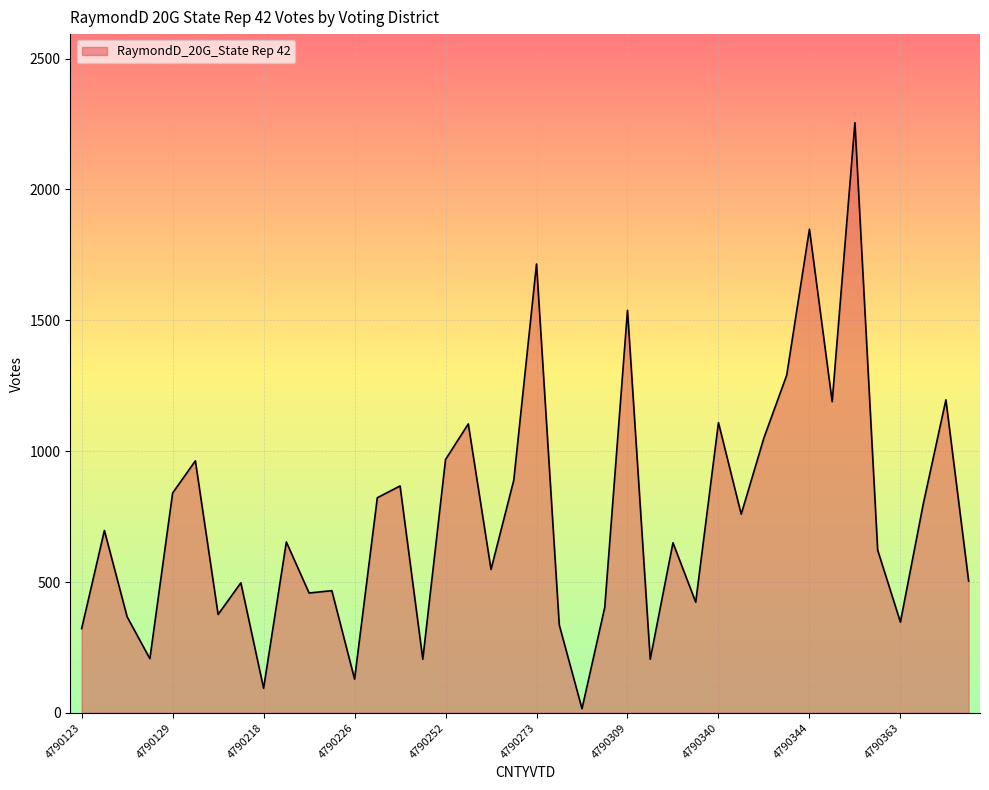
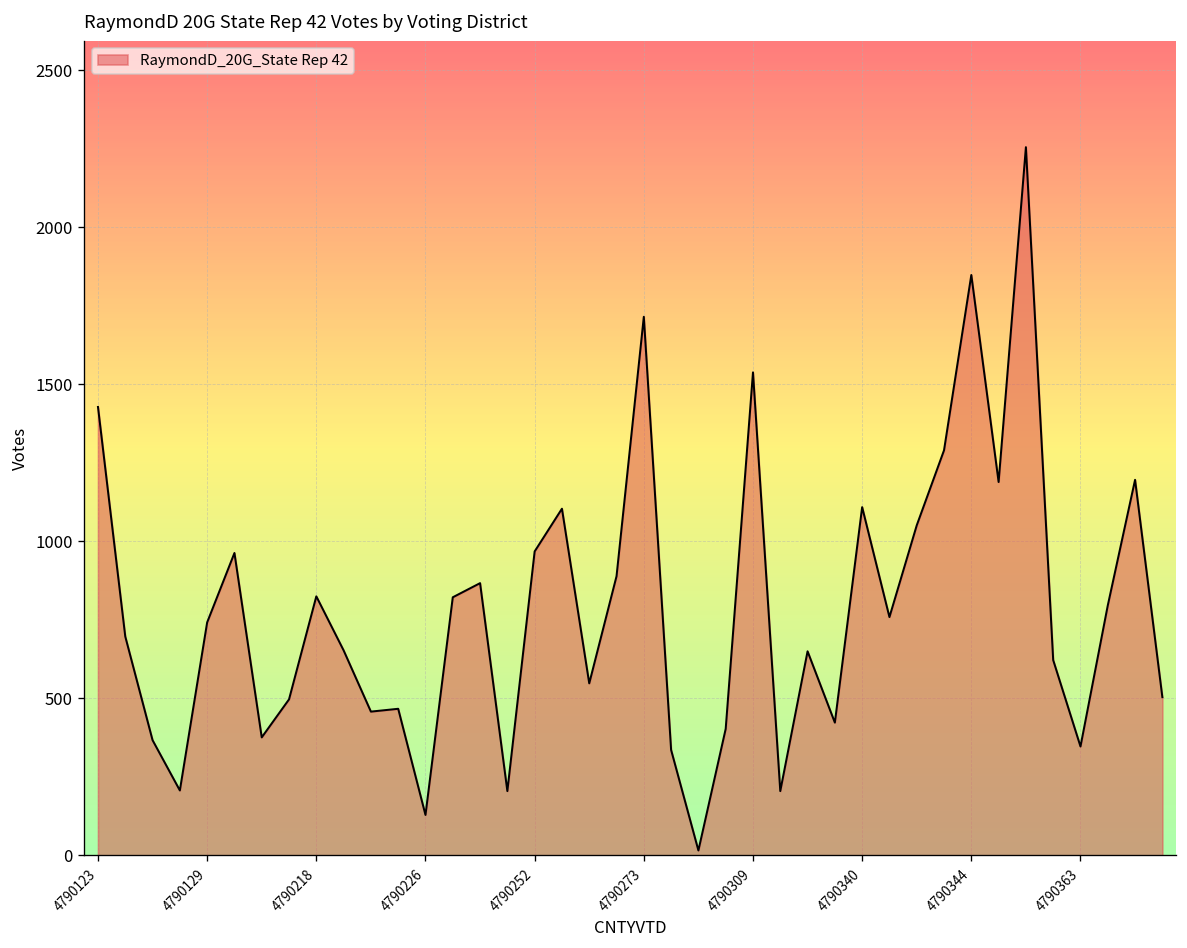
4790123: 320 -> 1430
4790129: 840 -> 740
4790218: 90 -> 830
